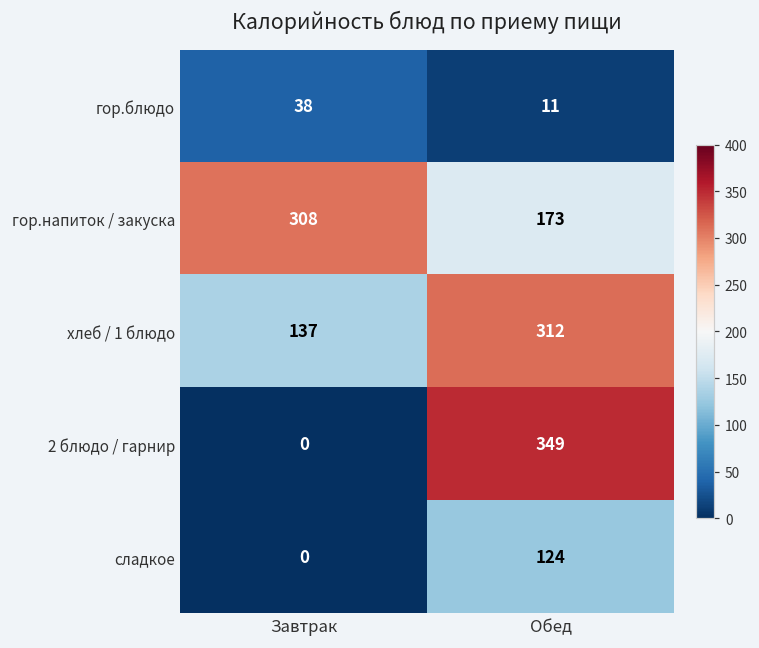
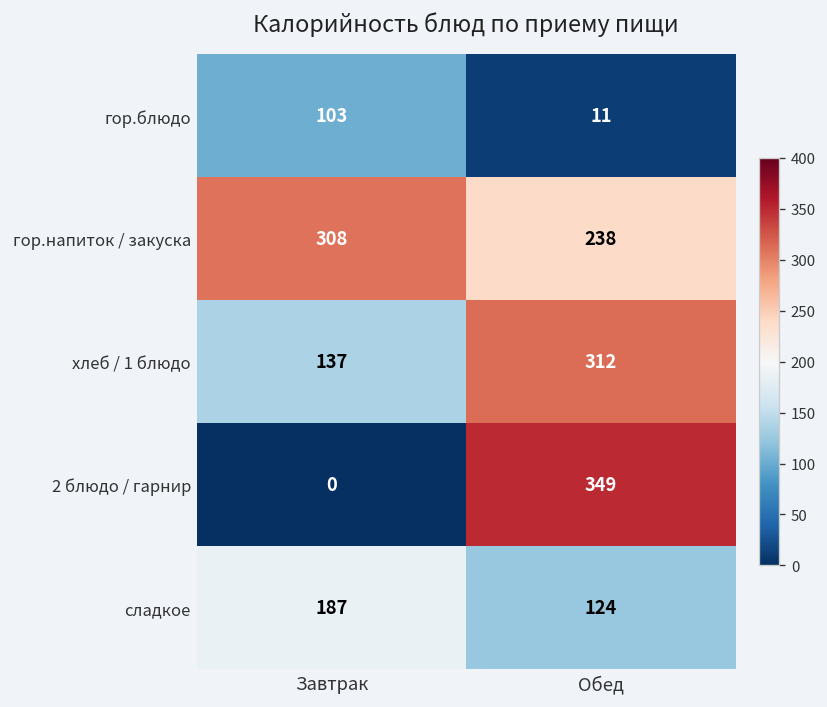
гор.блюдо, Завтрак: 38 -> 103
гор.напиток / закуска, Обед: 173 -> 238
сладкое, Завтрак: 0 -> 187
